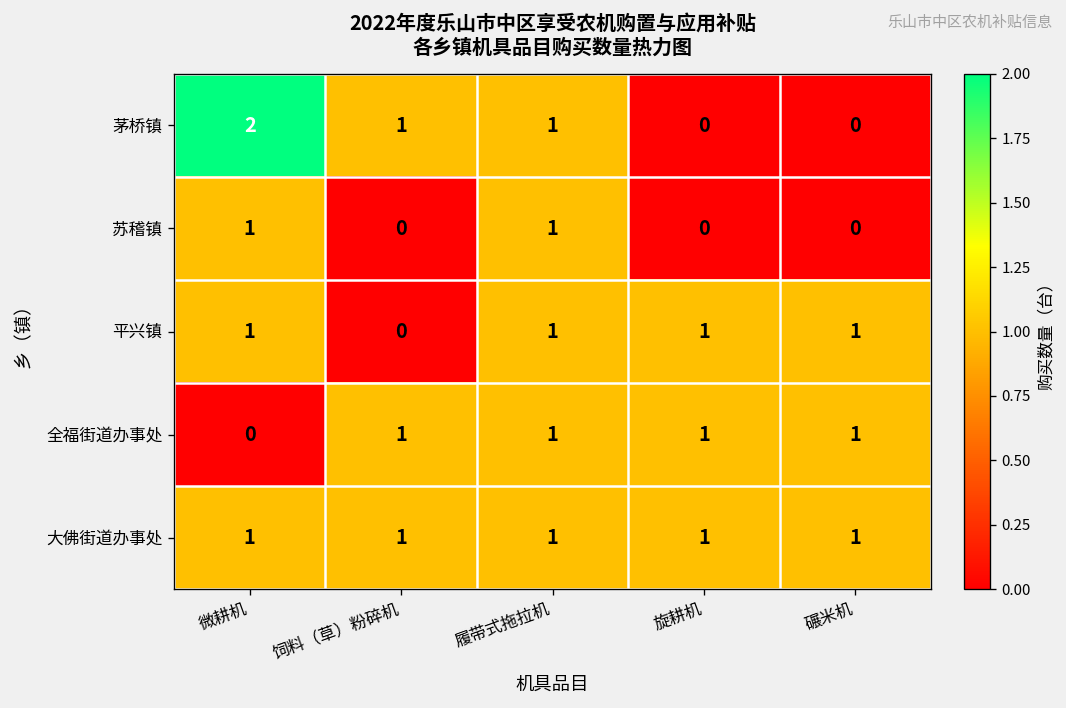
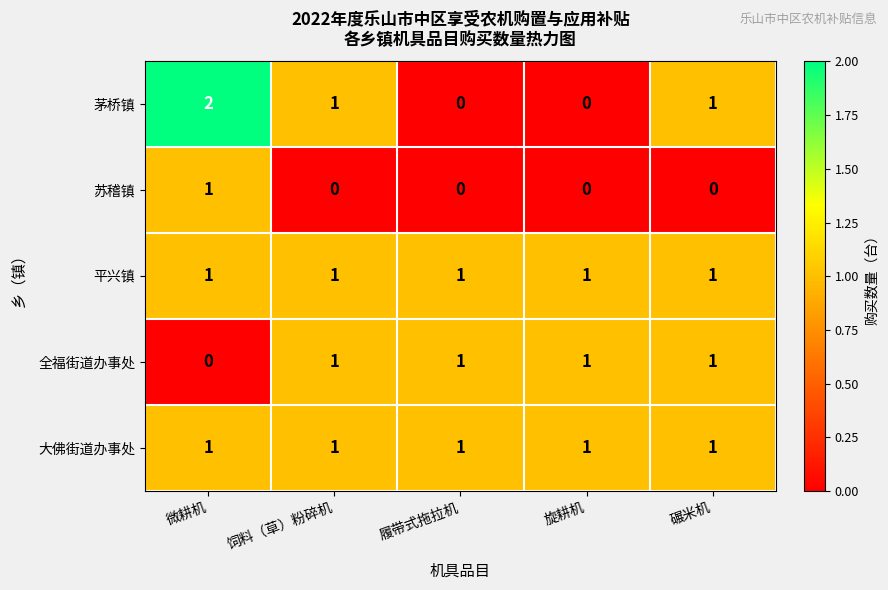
茅桥镇, 履带式拖拉机: 1 -> 0
茅桥镇, 碾米机: 0 -> 1
苏稽镇, 履带式拖拉机: 1 -> 0
平兴镇, 饲料（草）粉碎机: 0 -> 1
